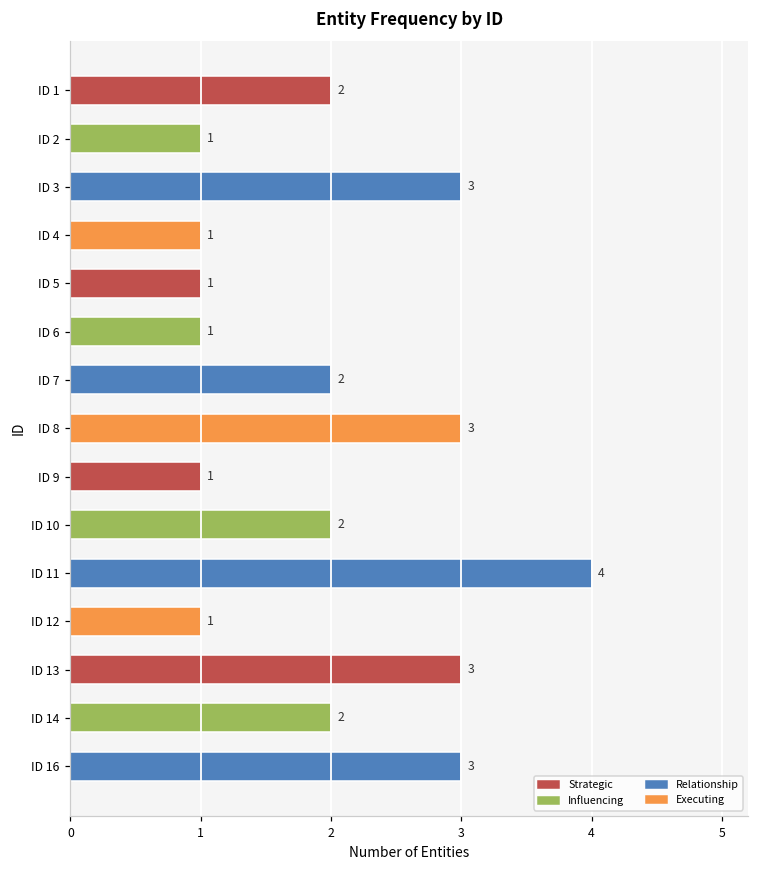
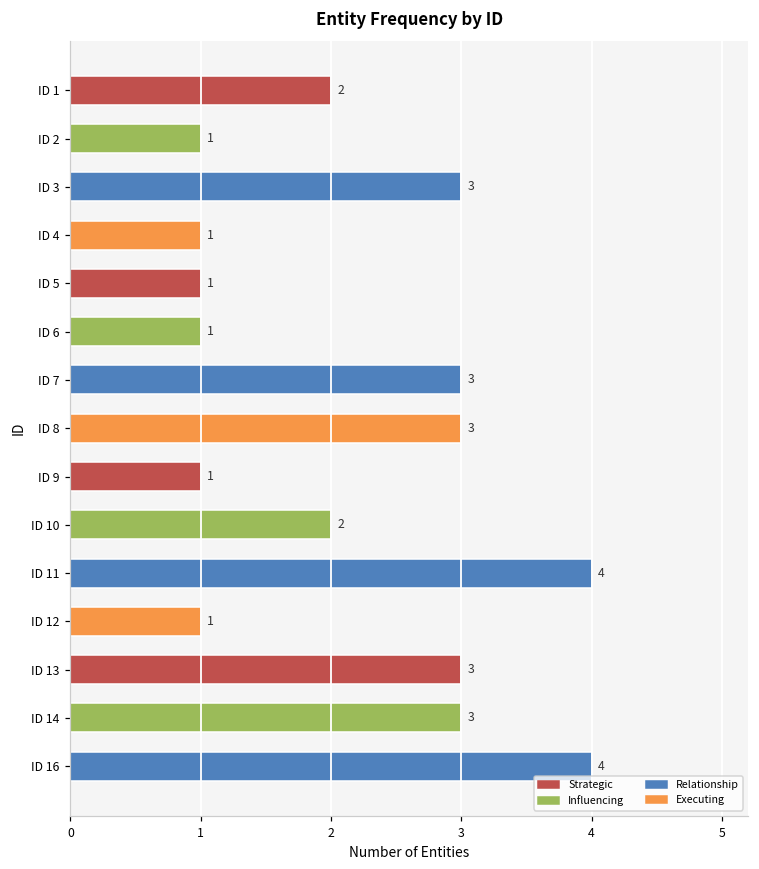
ID 7: 2 -> 3
ID 14: 2 -> 3
ID 16: 3 -> 4
